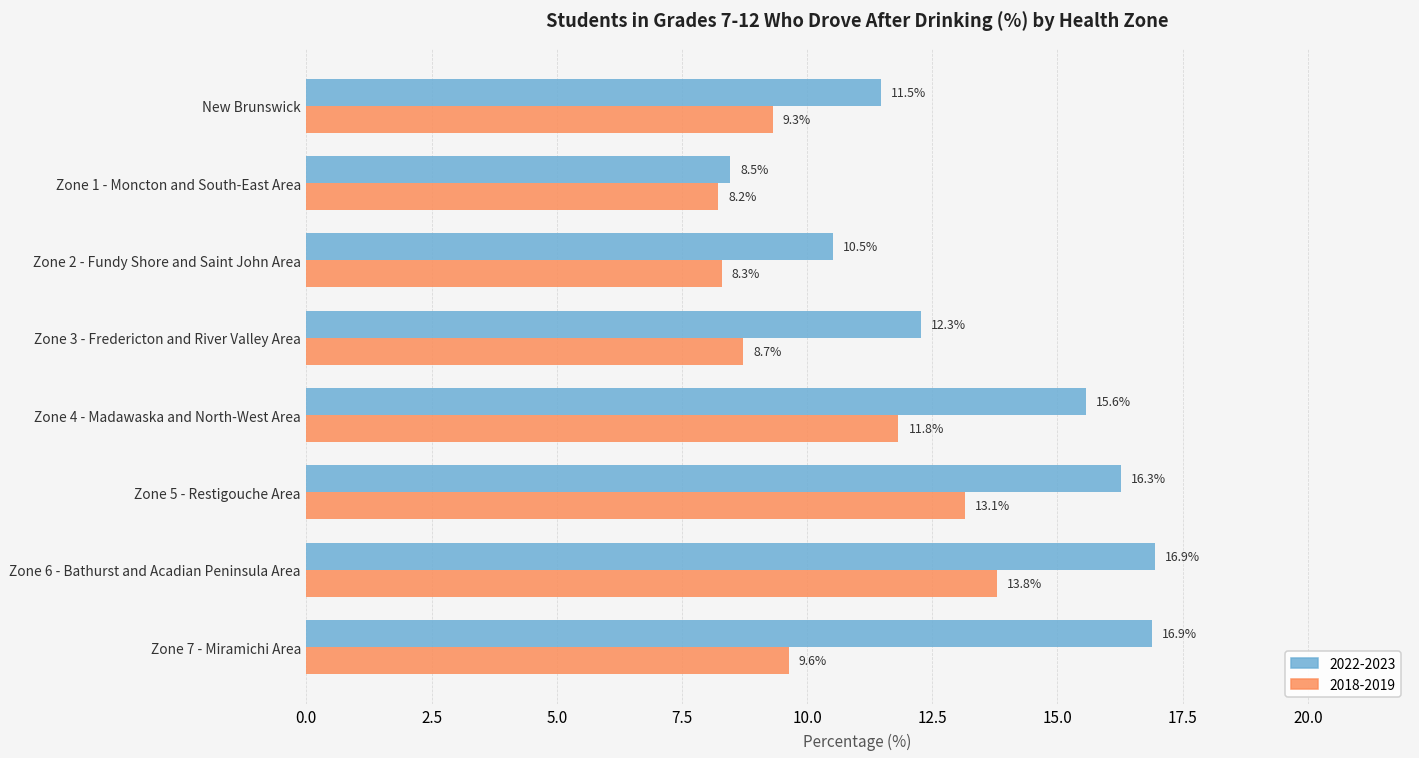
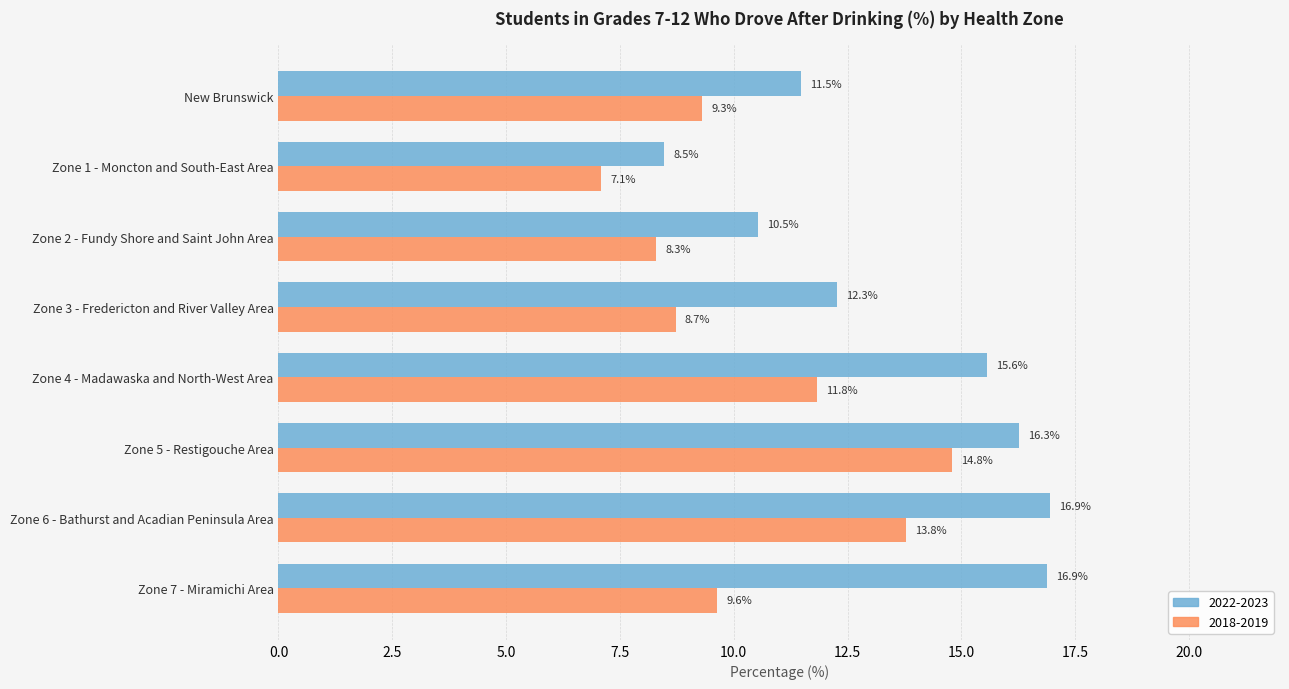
2018-2019, Zone 1 - Moncton and South-East Area: 8.2% -> 7.1%
2018-2019, Zone 5 - Restigouche Area: 13.1% -> 14.8%
